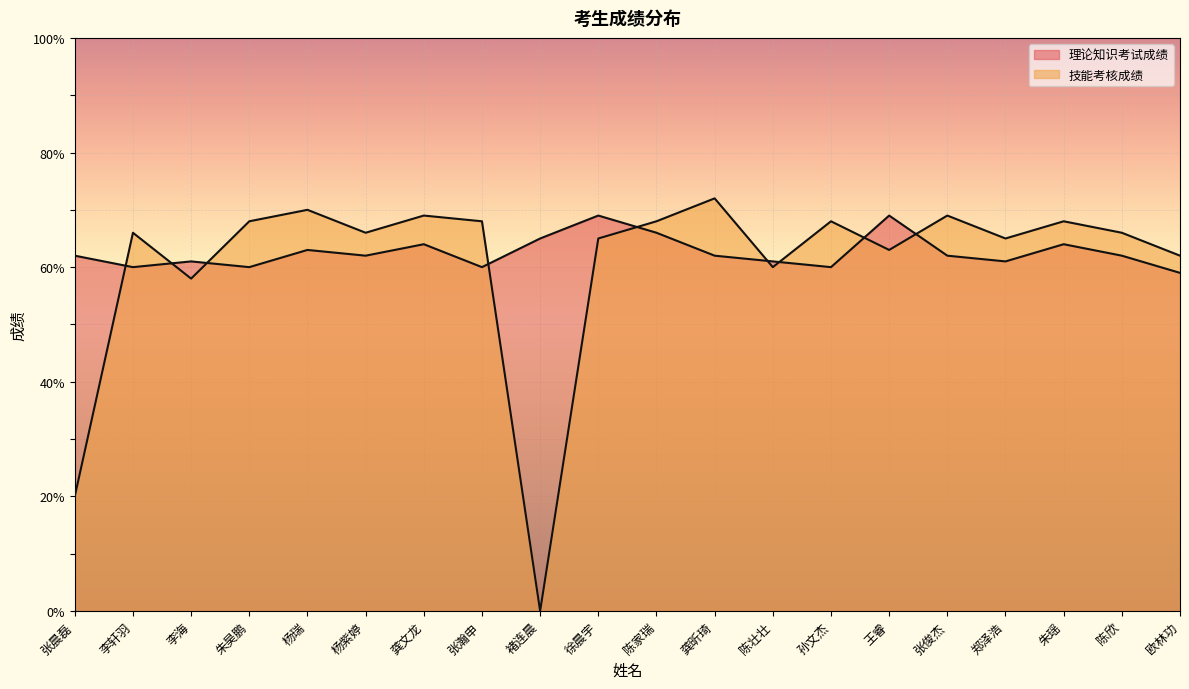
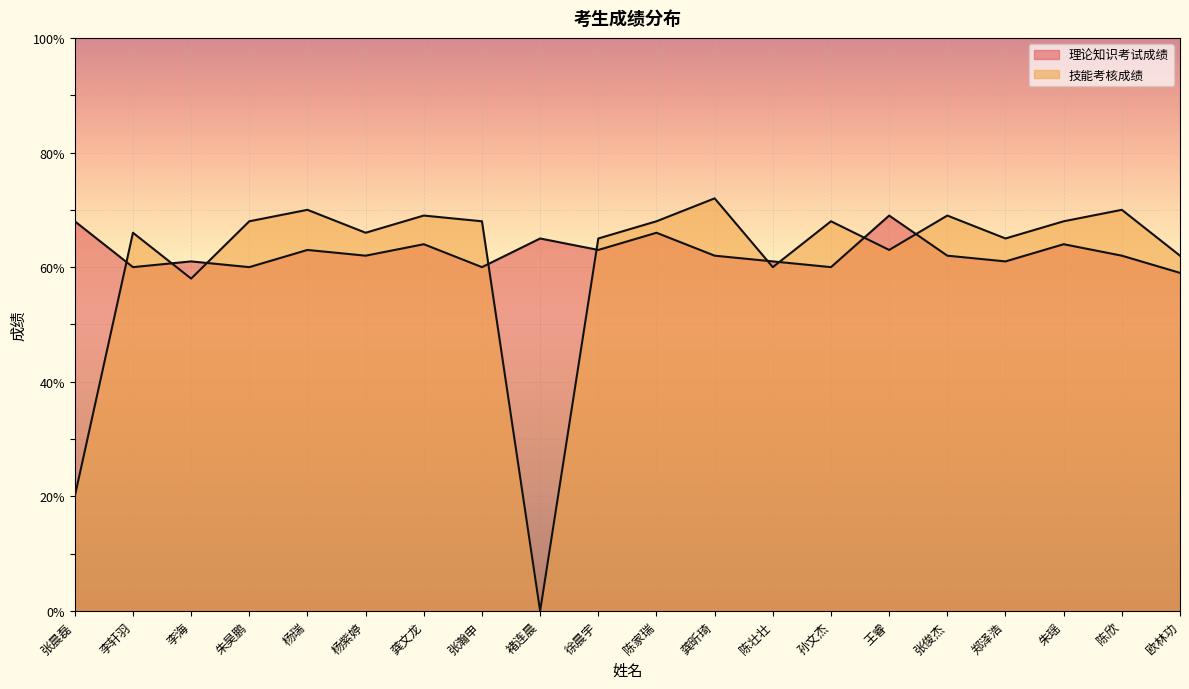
理论知识考试成绩, 张晨磊: 62% -> 68%
理论知识考试成绩, 徐晨宇: 69% -> 63%
技能考核成绩, 陈欣: 66% -> 70%
